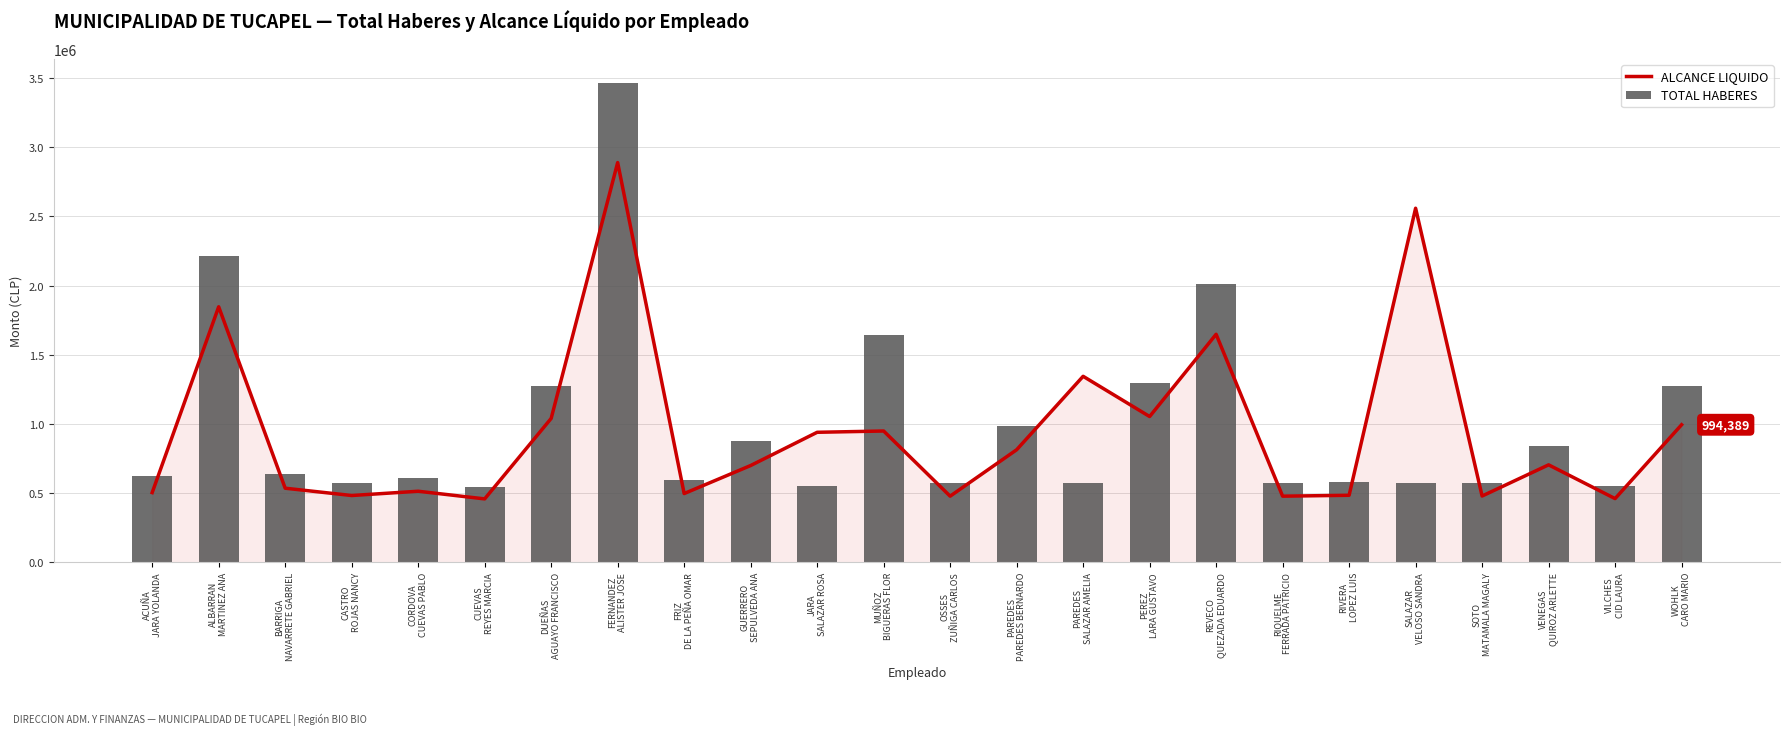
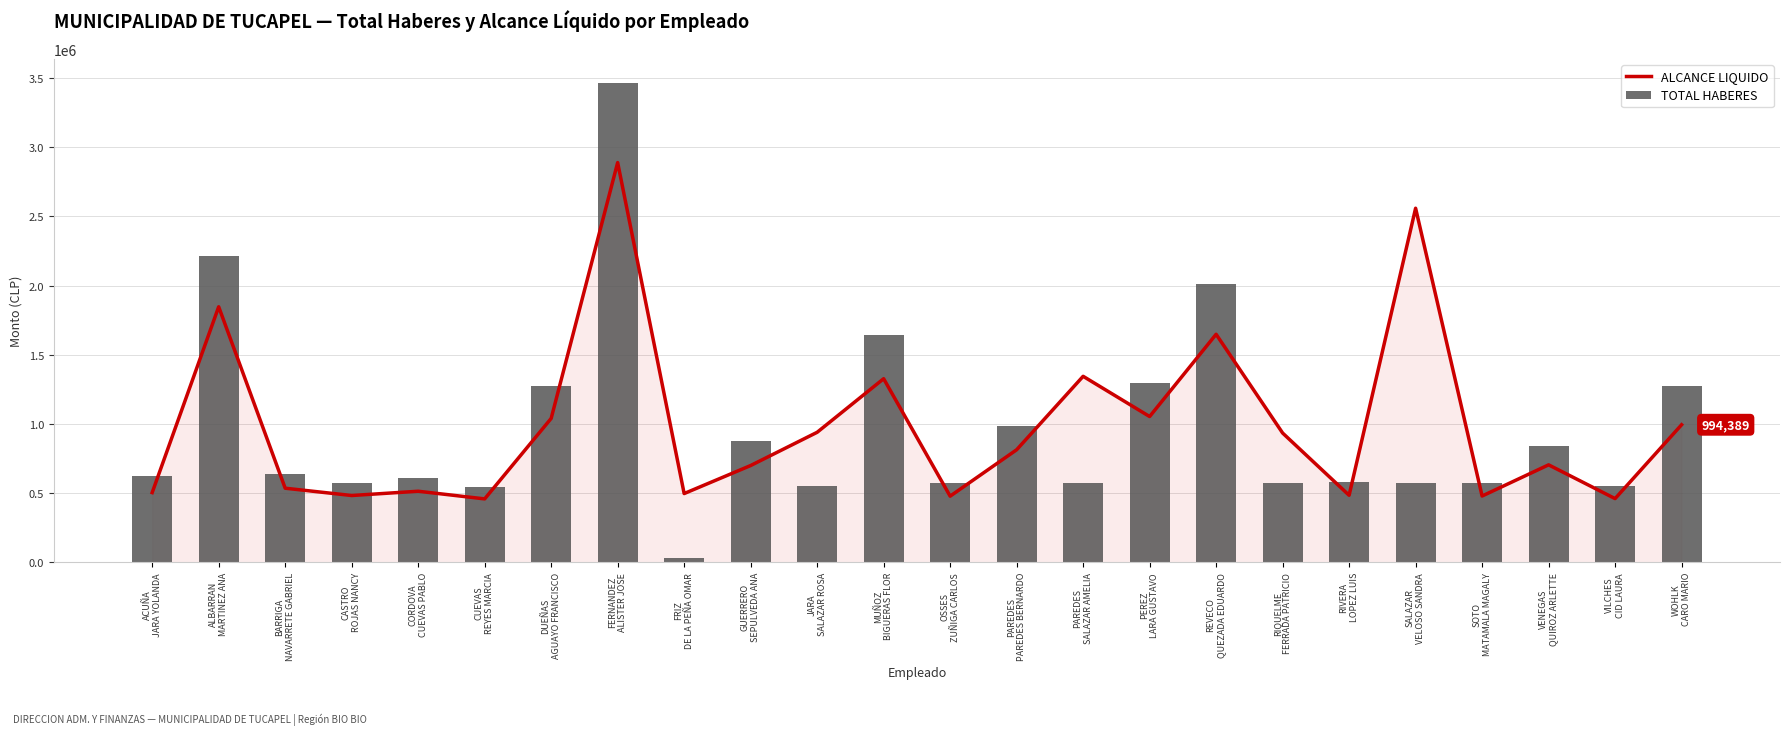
TOTAL HABERES, FRIZ DE LA PEÑA OMAR: 590000 -> 30000
ALCANCE LIQUIDO, MUÑOZ BIGUERAS FLOR: 950000 -> 1330000
ALCANCE LIQUIDO, RIQUELME FERRADA PATRICIO: 480000 -> 930000
